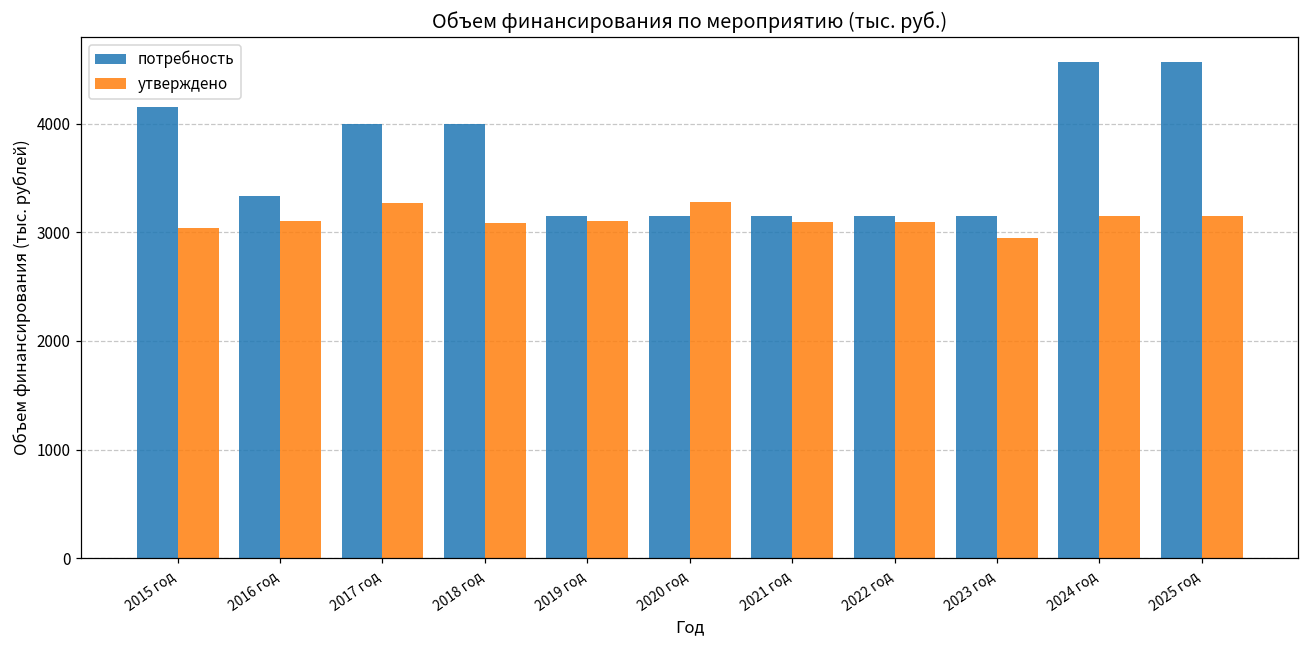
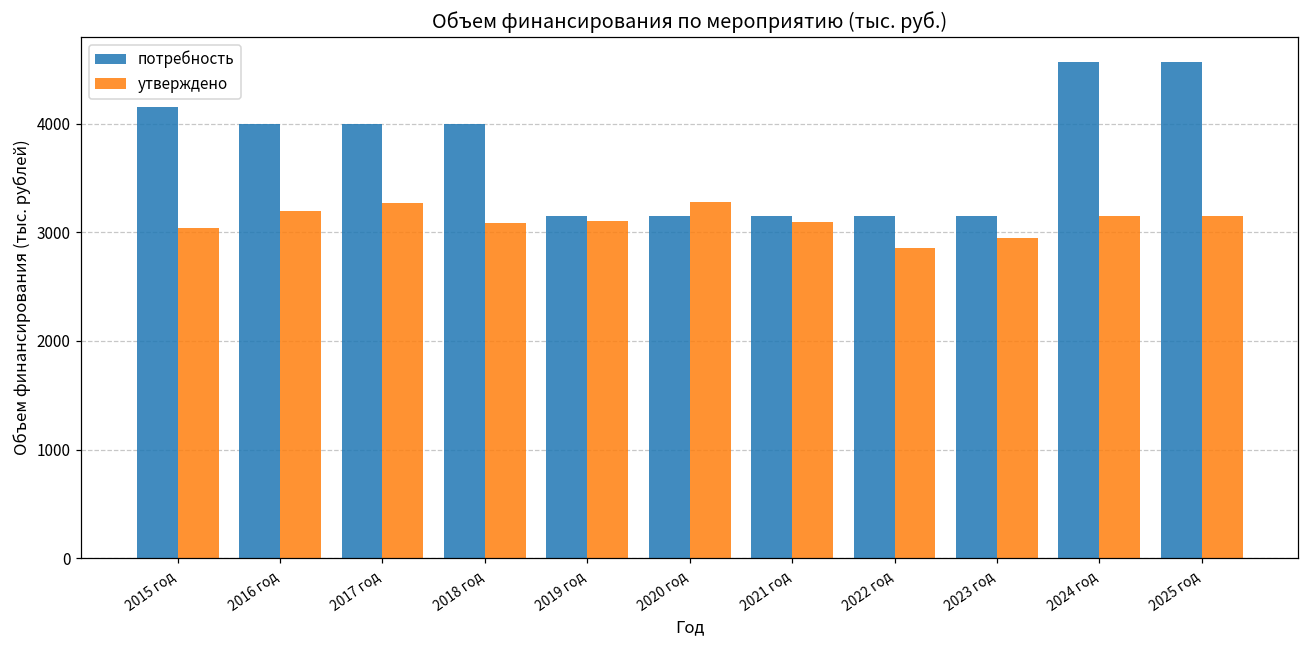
потребность, 2016 год: 3300 -> 4000
утверждено, 2016 год: 3100 -> 3200
утверждено, 2022 год: 3100 -> 2900
